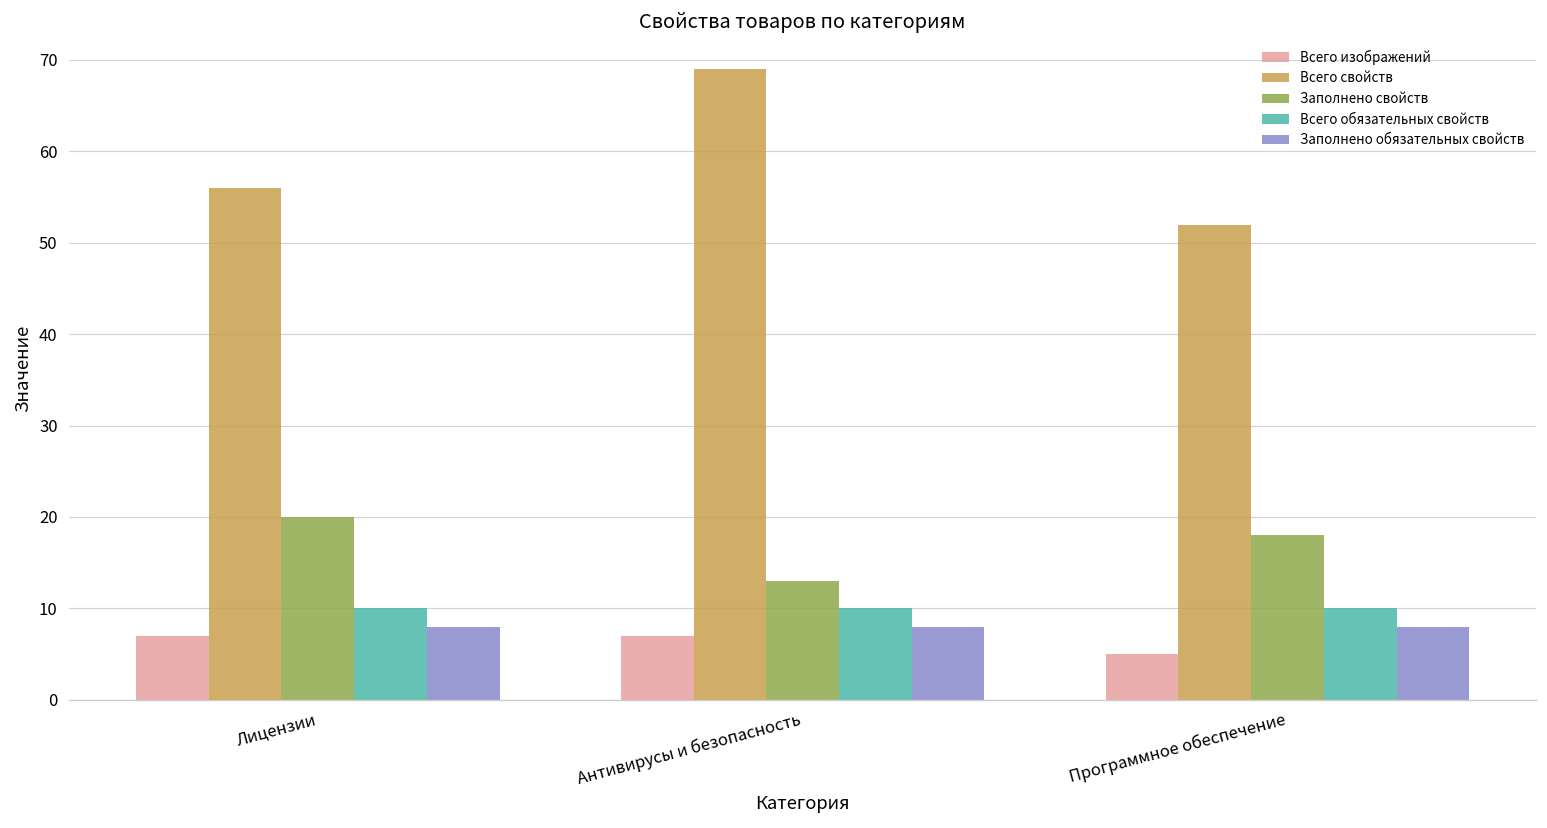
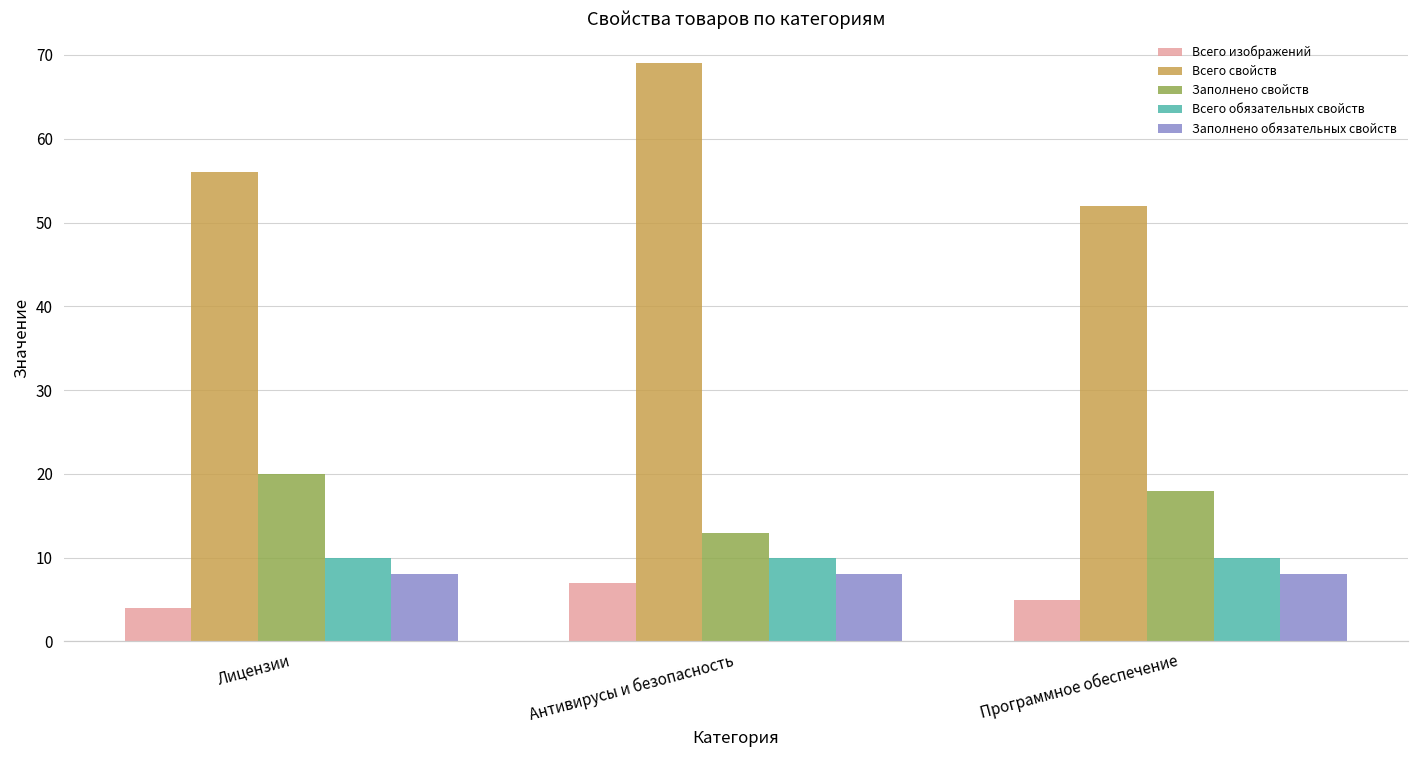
Всего изображений, Лицензии: 7 -> 4
